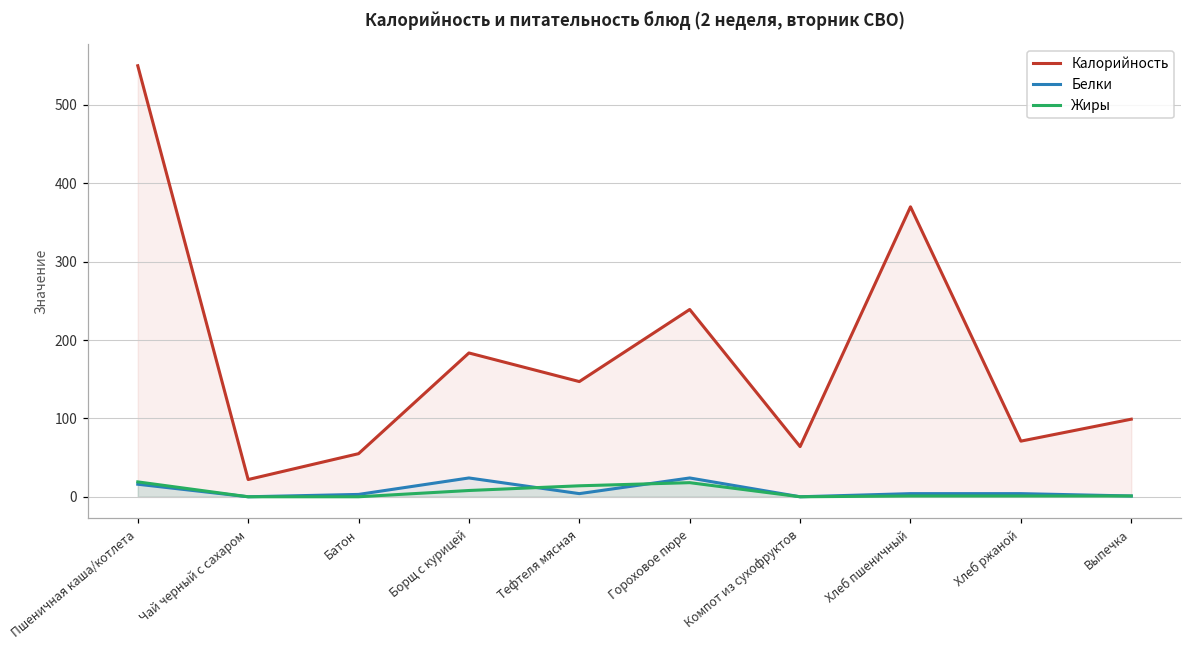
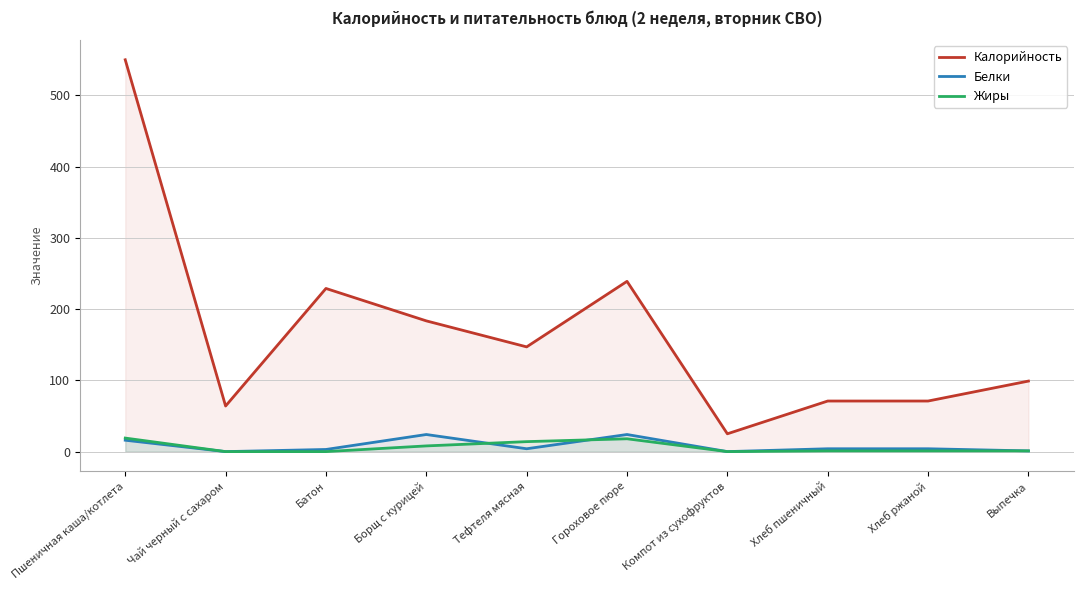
Калорийность, Чай черный с сахаром: 20 -> 60
Калорийность, Батон: 60 -> 230
Калорийность, Компот из сухофруктов: 60 -> 30
Калорийность, Хлеб пшеничный: 370 -> 70
